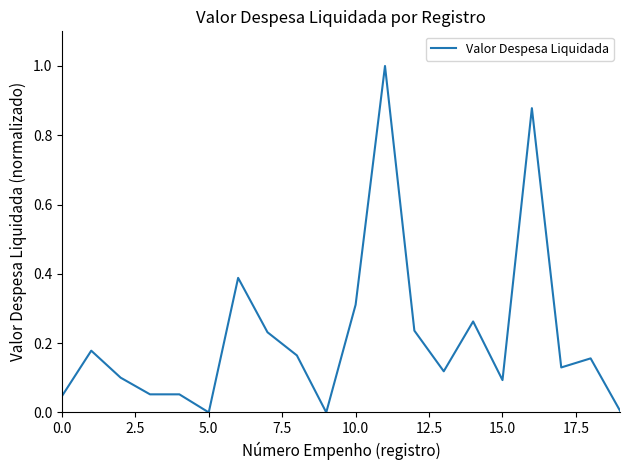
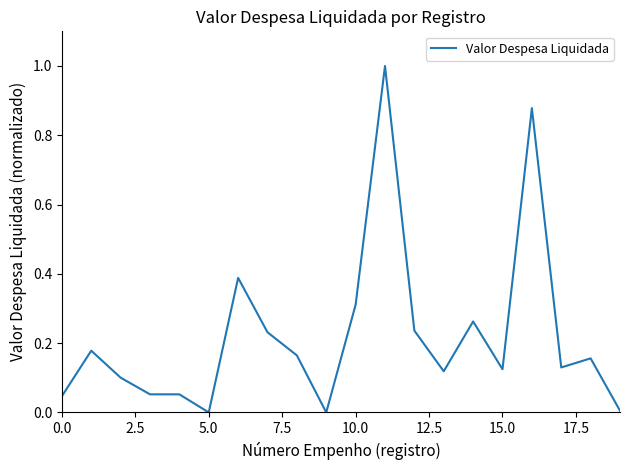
15.0: 0.09 -> 0.12
